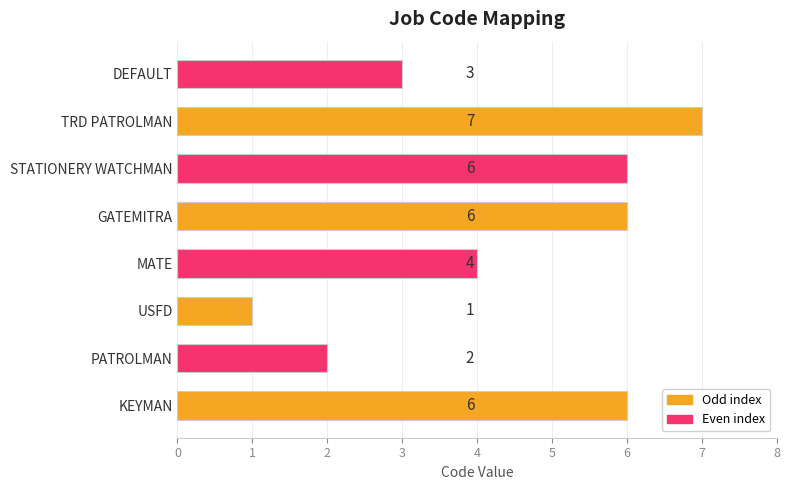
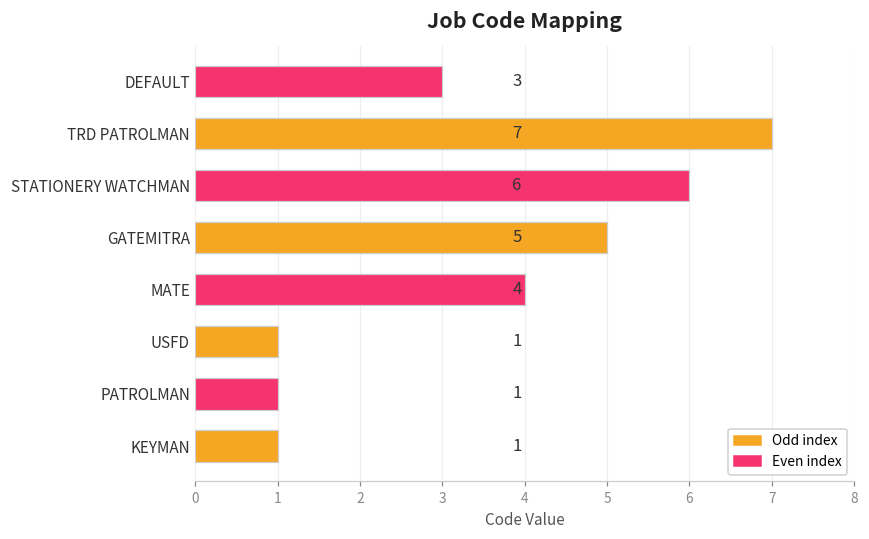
GATEMITRA: 6 -> 5
PATROLMAN: 2 -> 1
KEYMAN: 6 -> 1
